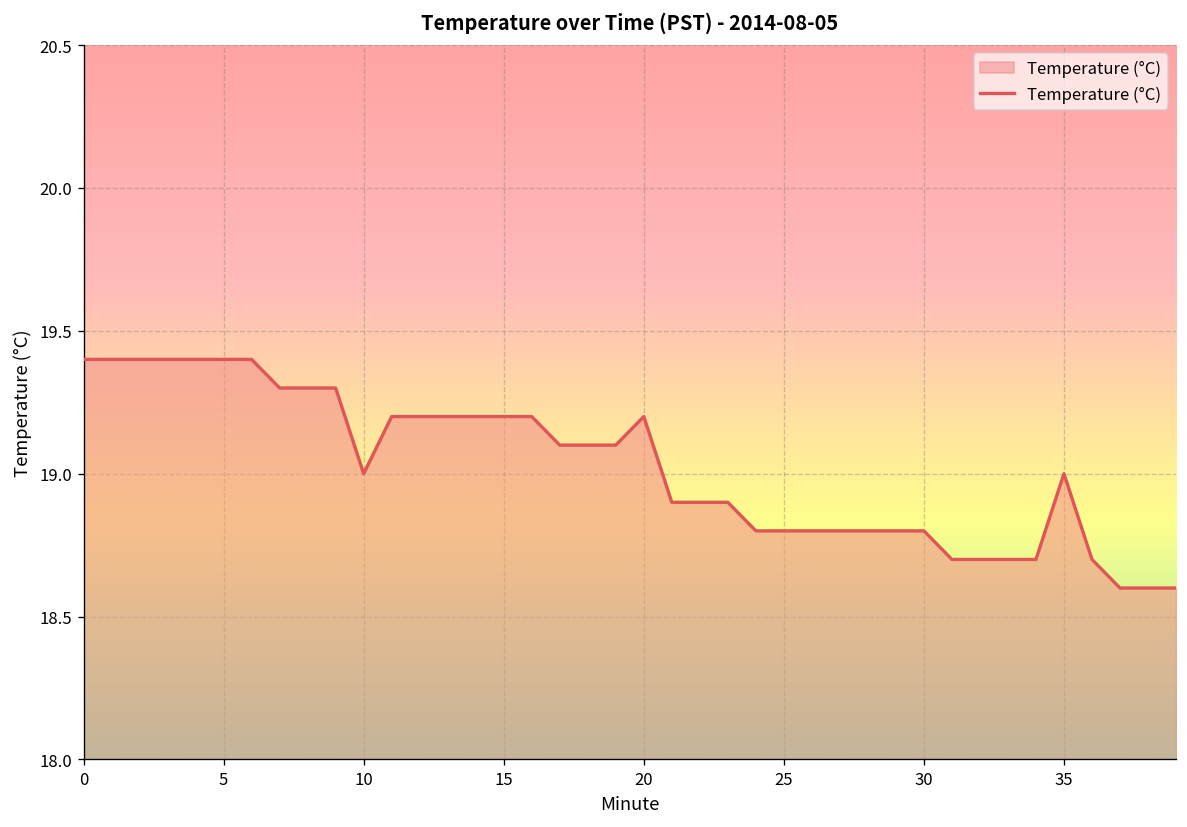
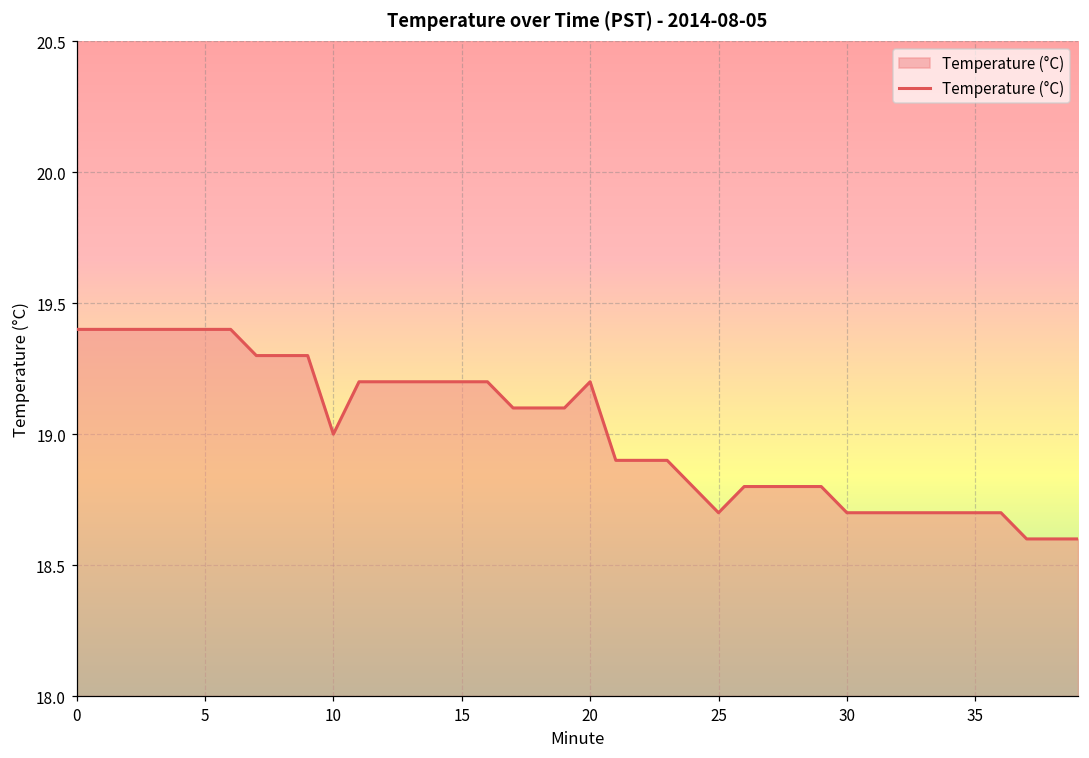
25: 18.8 -> 18.7
30: 18.8 -> 18.7
35: 19.0 -> 18.7
